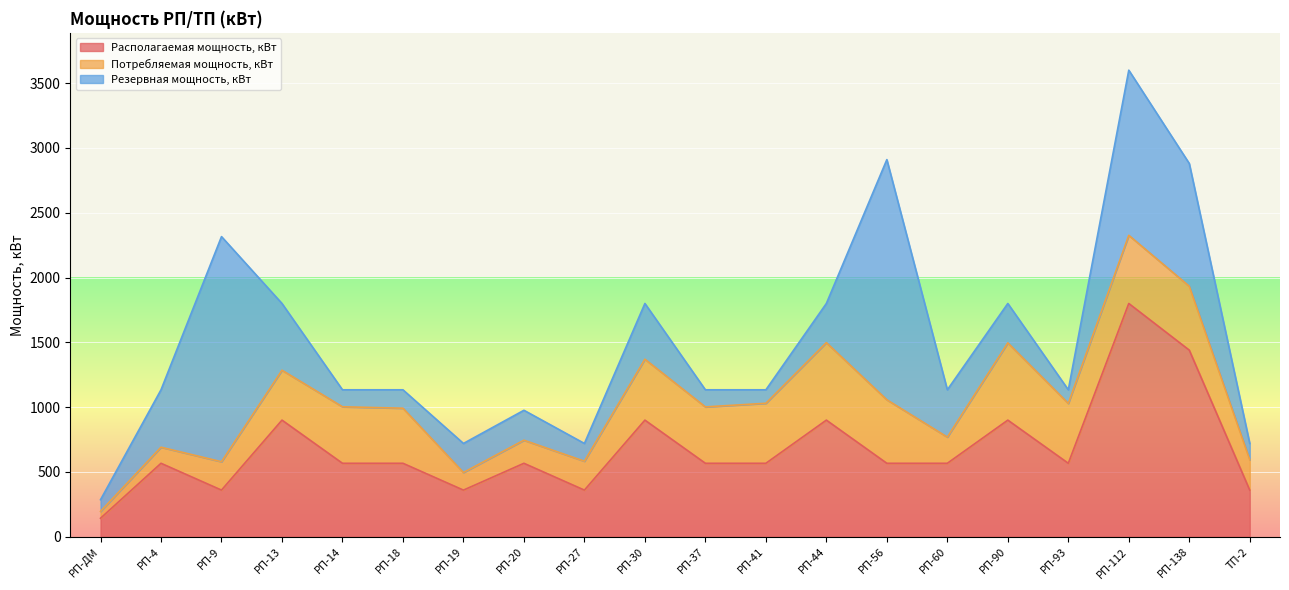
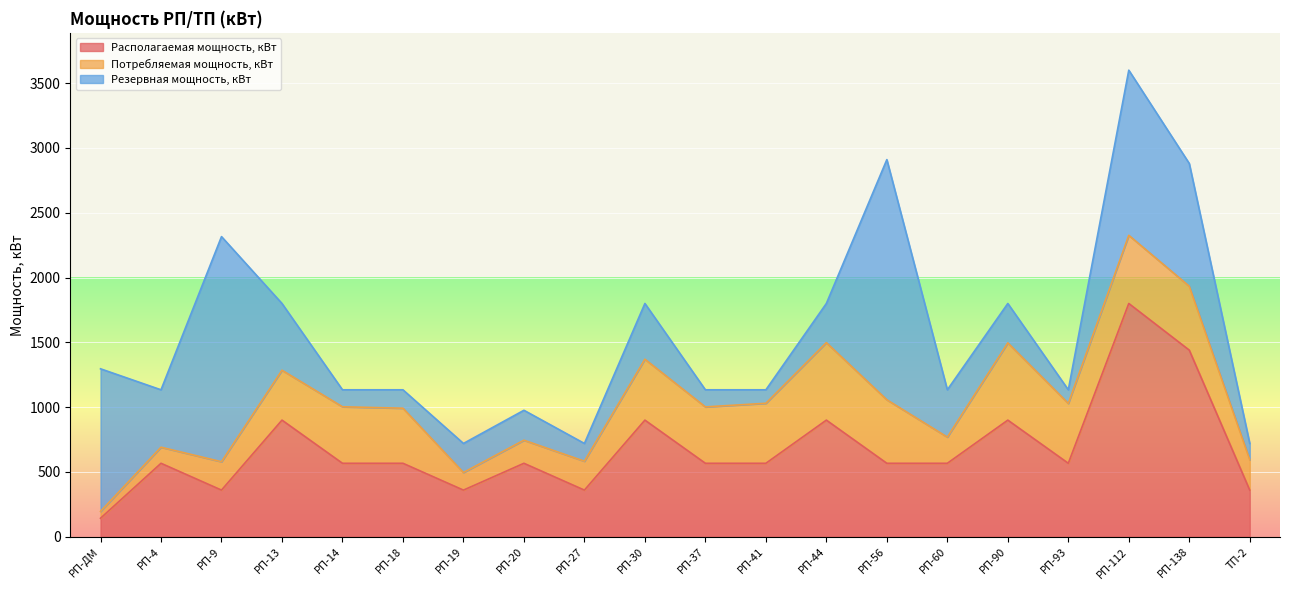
Резервная мощность, кВт, РП-ДМ: 90 -> 1100
